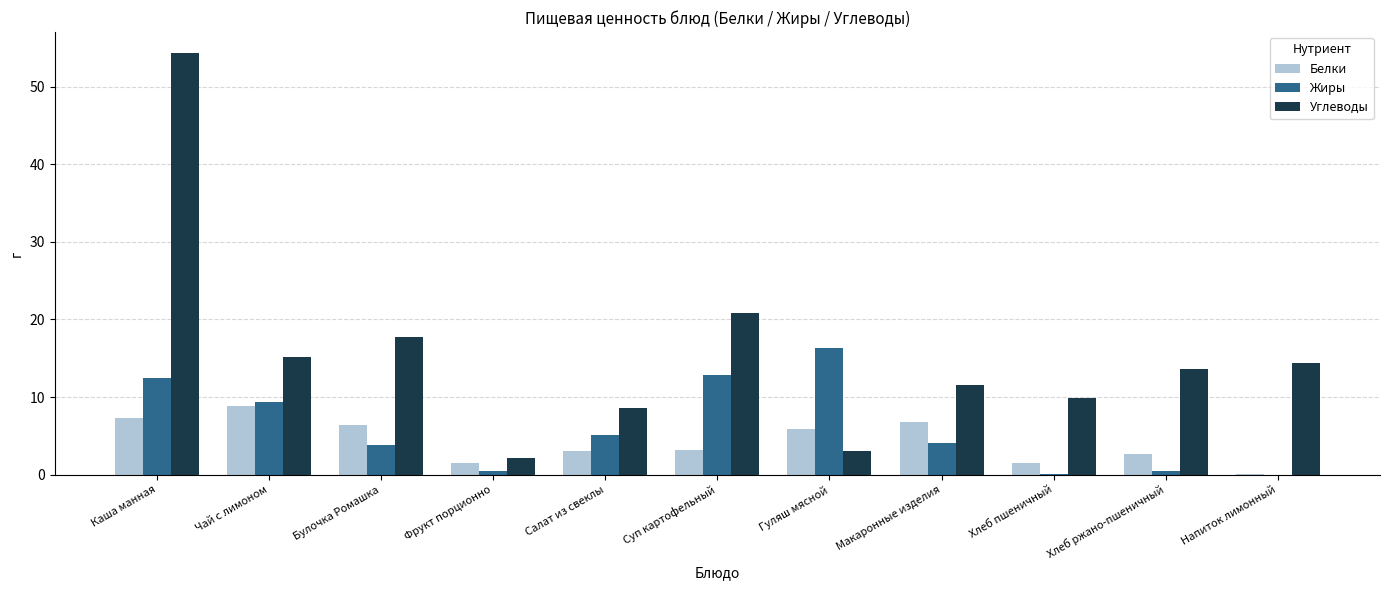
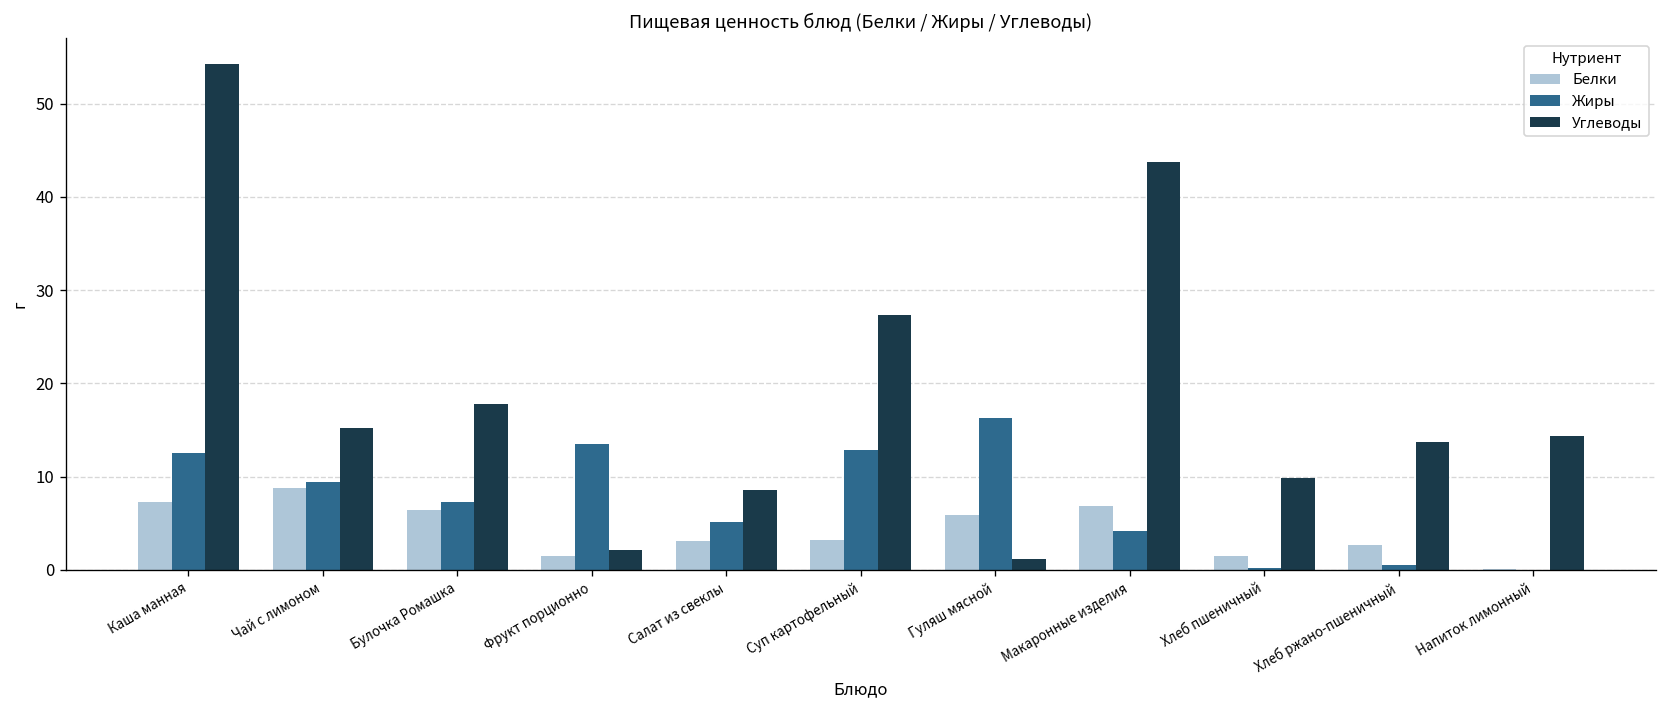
Жиры, Булочка Ромашка: 4 -> 7
Жиры, Фрукт порционно: 1 -> 14
Углеводы, Суп картофельный: 21 -> 27
Углеводы, Гуляш мясной: 3 -> 1
Углеводы, Макаронные изделия: 12 -> 44
